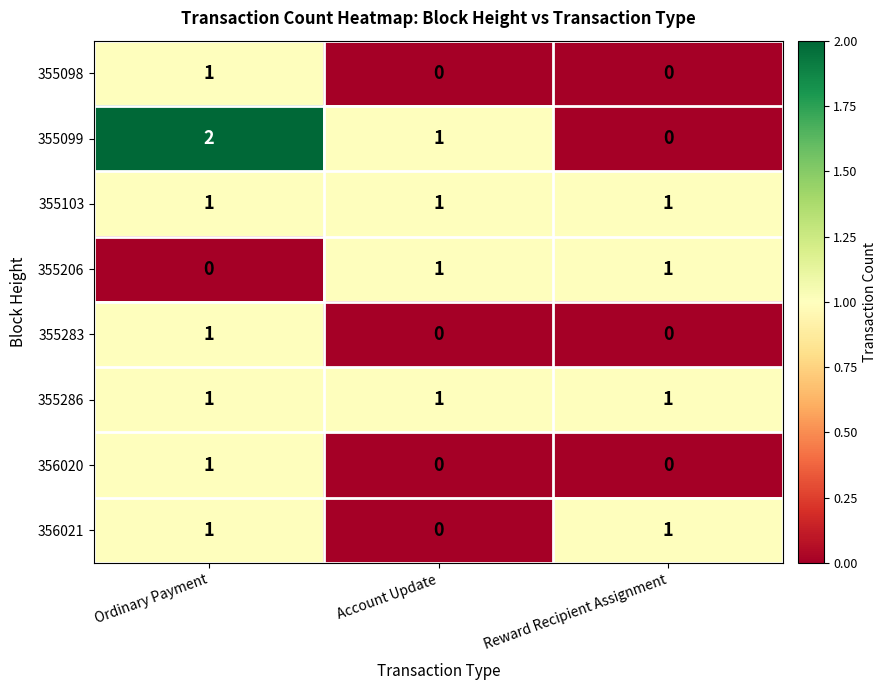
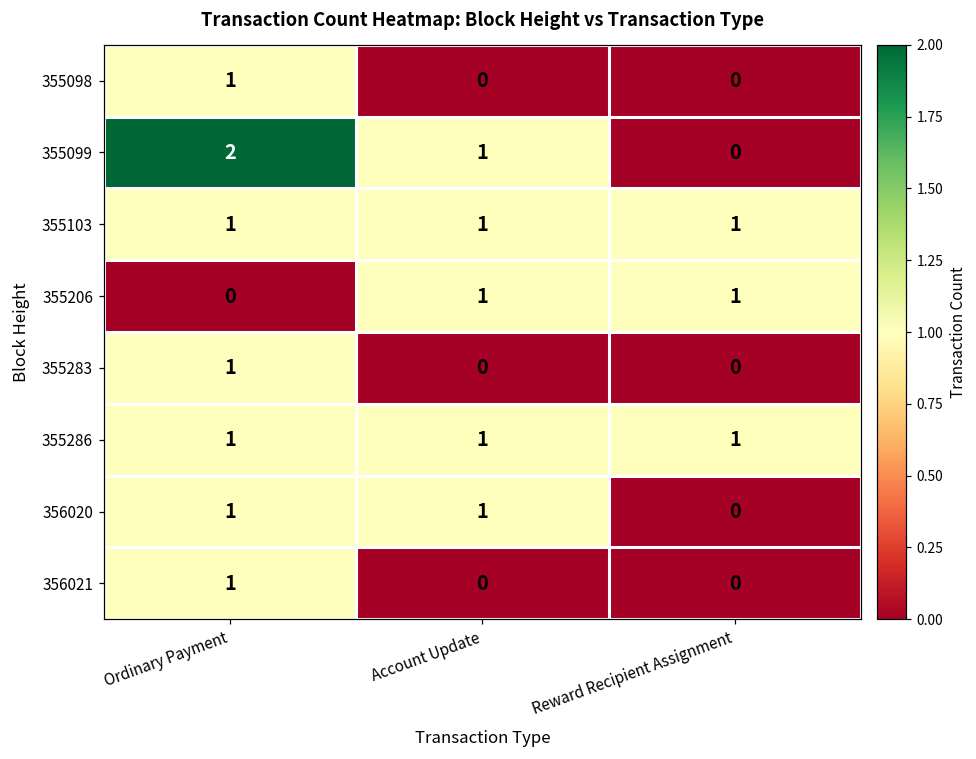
356020, Account Update: 0 -> 1
356021, Reward Recipient Assignment: 1 -> 0
